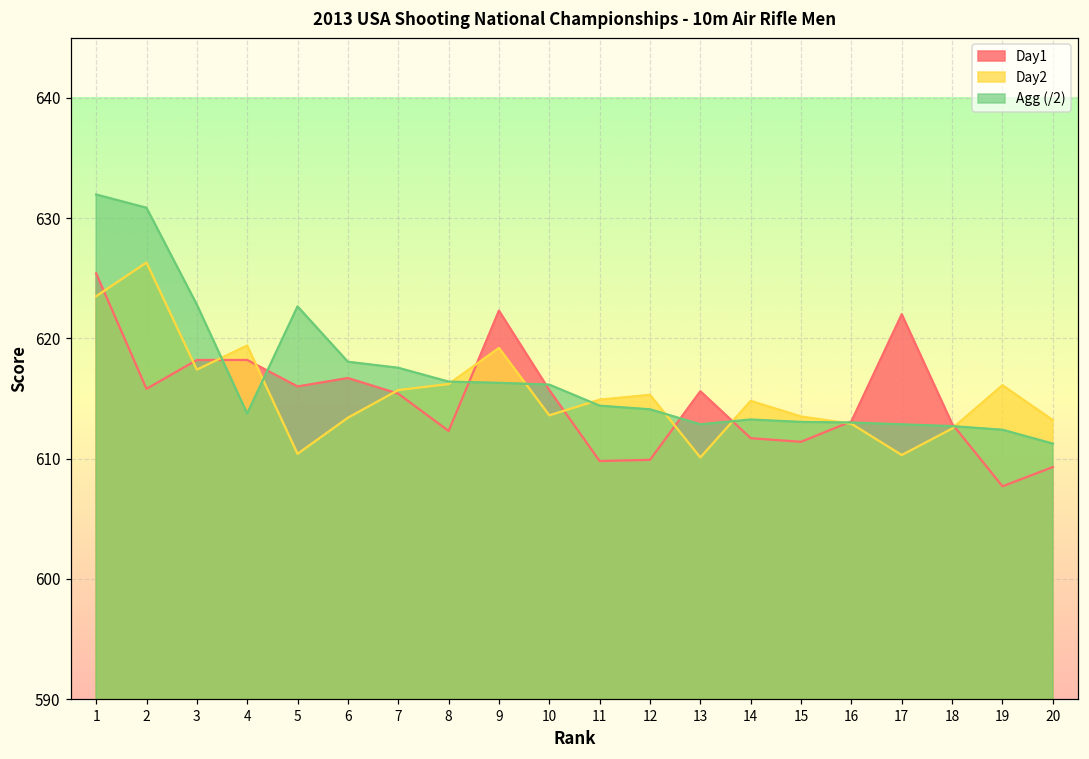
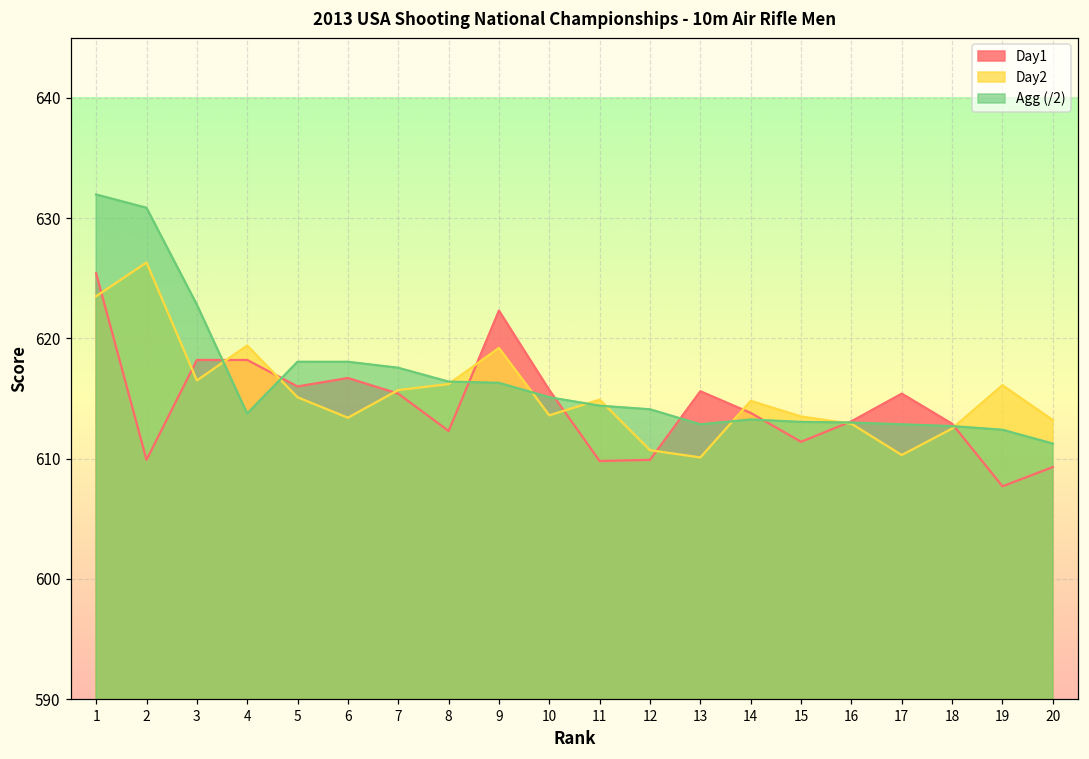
Day1, 2: 615.8 -> 609.9
Day2, 3: 617.4 -> 616.5
Day2, 5: 610.4 -> 615.1
Agg (/2), 5: 622.7 -> 618.1
Agg (/2), 10: 616.2 -> 615.1
Day2, 12: 615.3 -> 610.7
Day1, 14: 611.7 -> 613.8
Day1, 17: 622.0 -> 615.4
